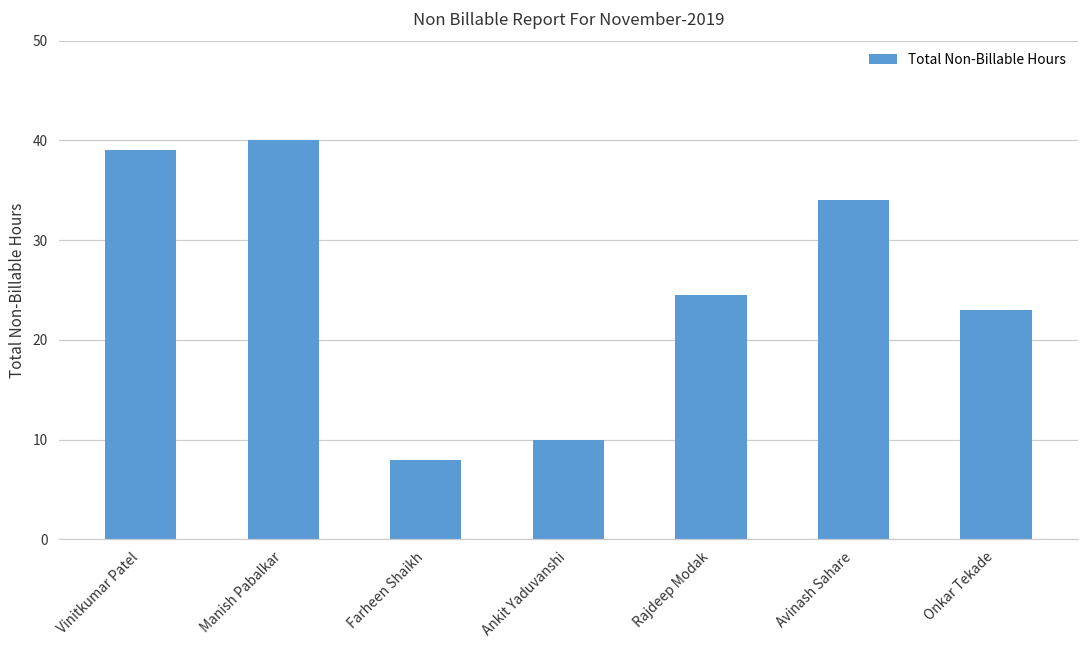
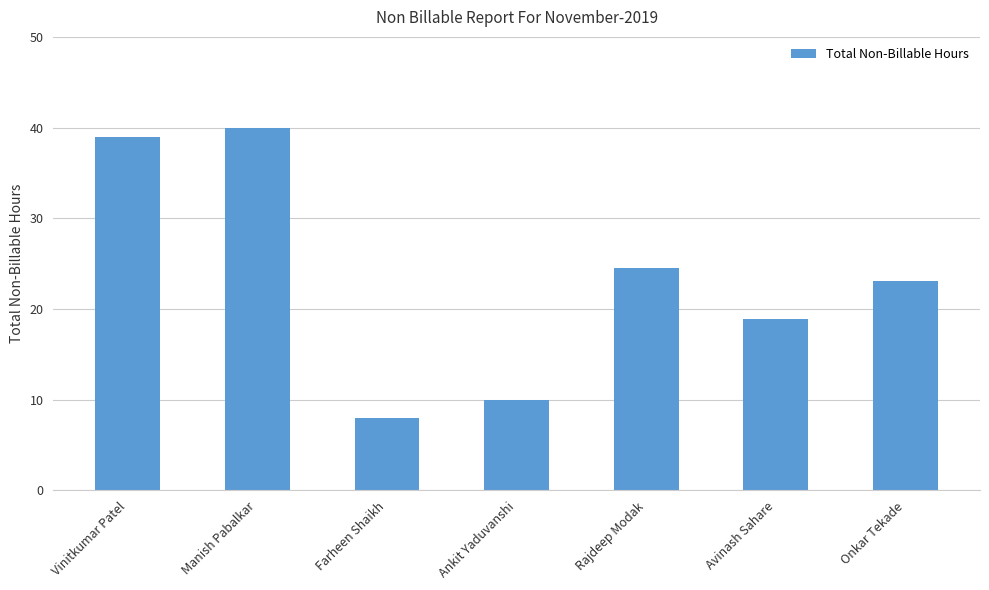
Avinash Sahare: 34 -> 19
